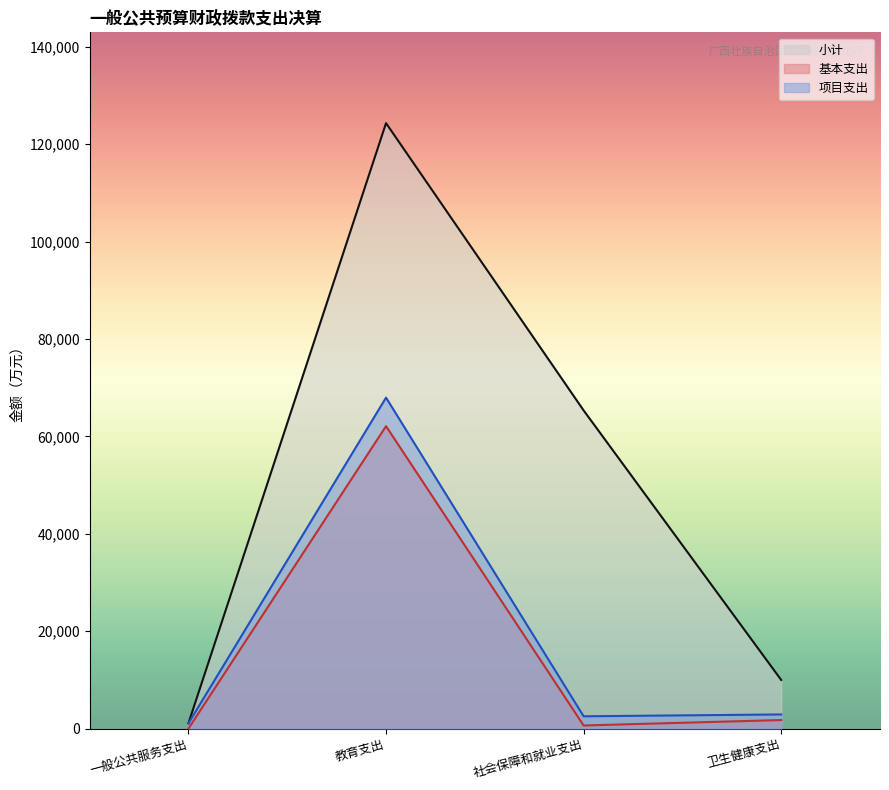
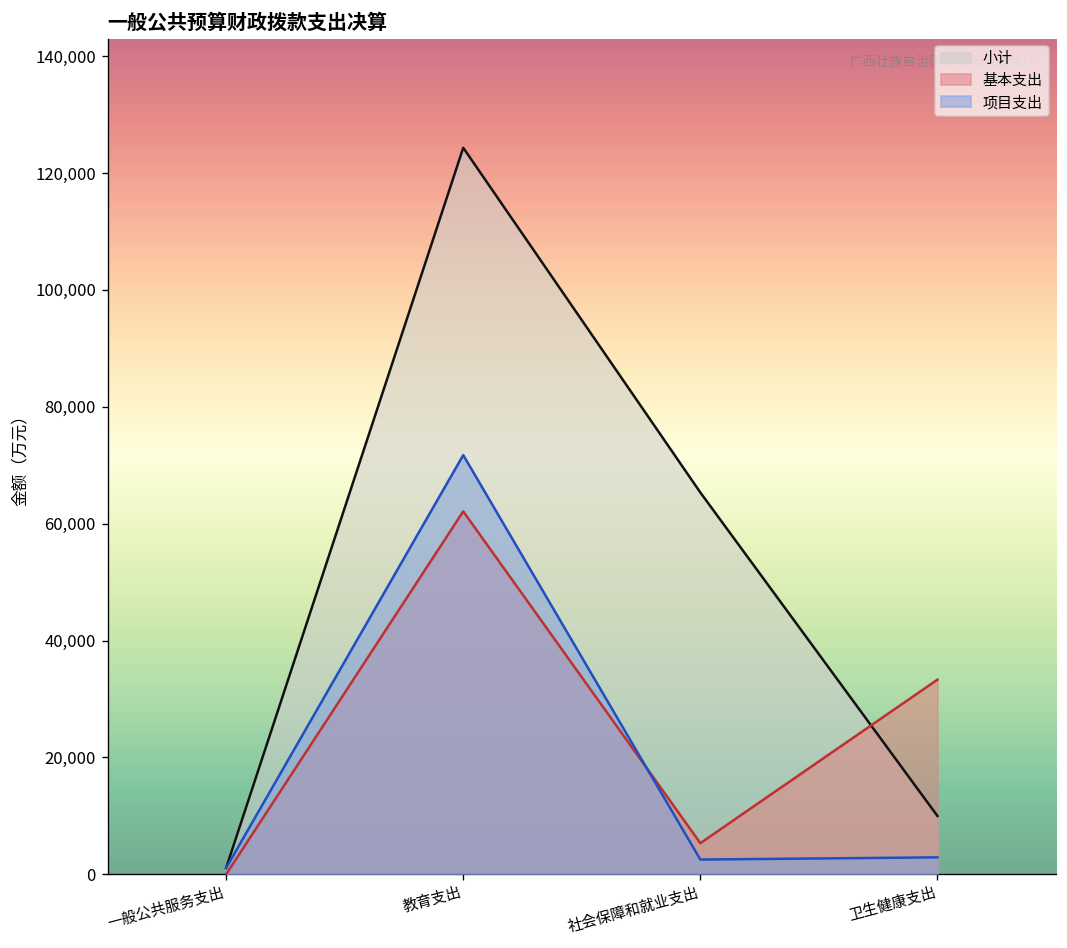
项目支出, 教育支出: 68,000 -> 72,000
基本支出, 社会保障和就业支出: 1,000 -> 5,000
基本支出, 卫生健康支出: 2,000 -> 33,000
